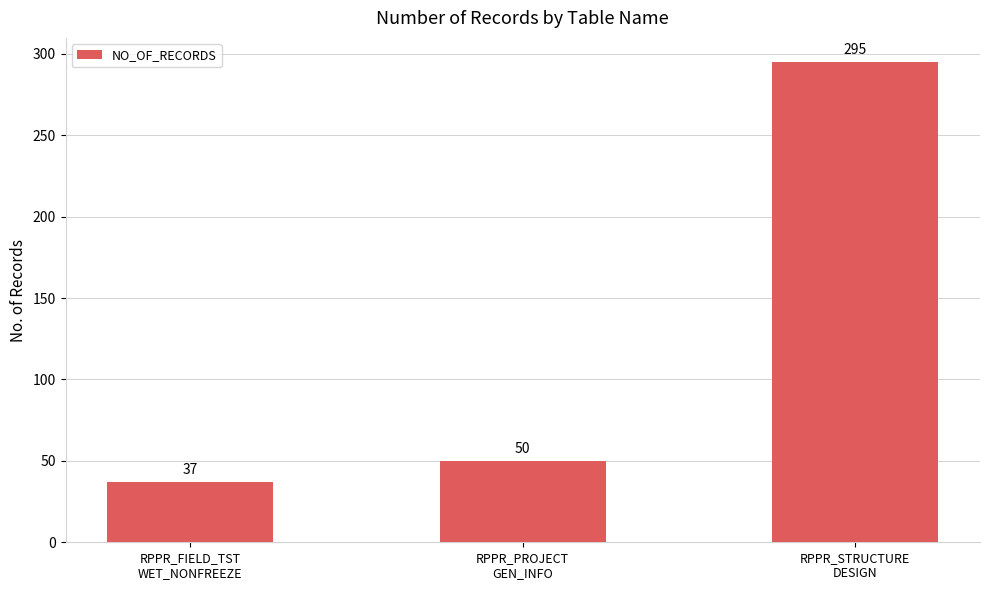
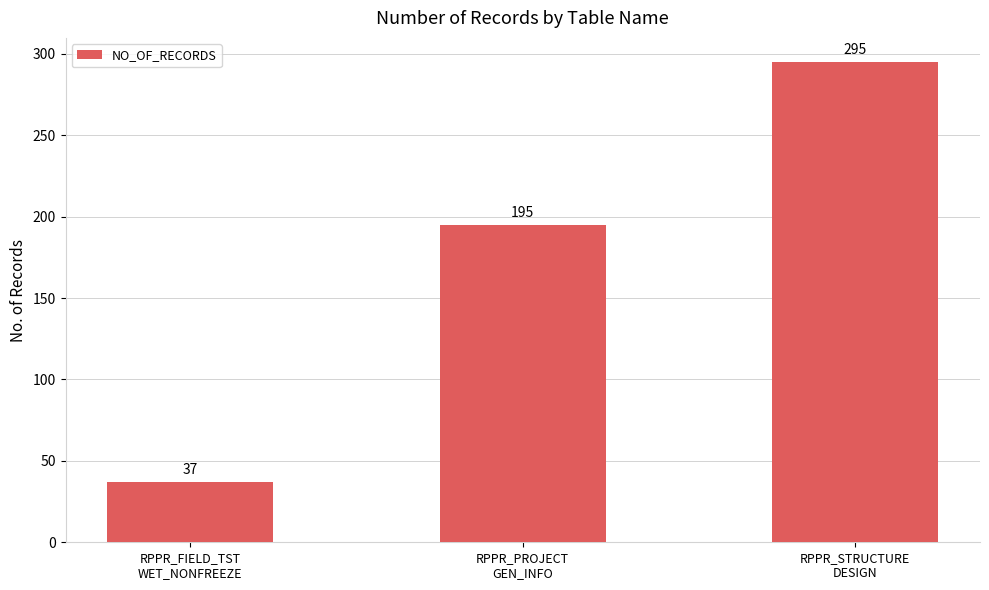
RPPR_PROJECT GEN_INFO: 50 -> 195
